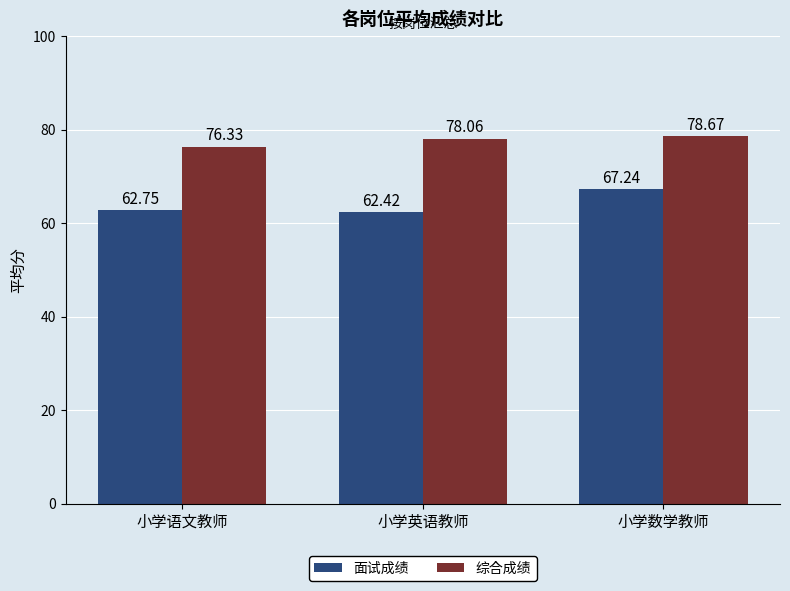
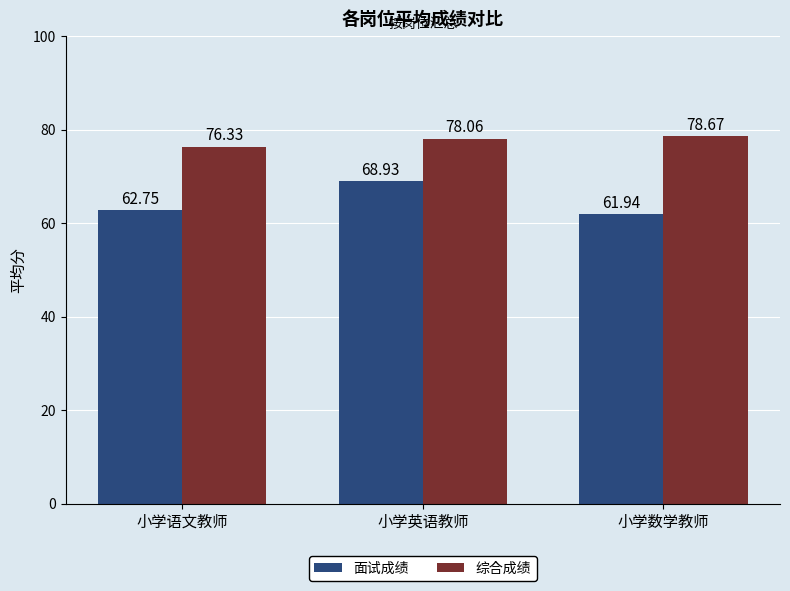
面试成绩, 小学英语教师: 62.42 -> 68.93
面试成绩, 小学数学教师: 67.24 -> 61.94
